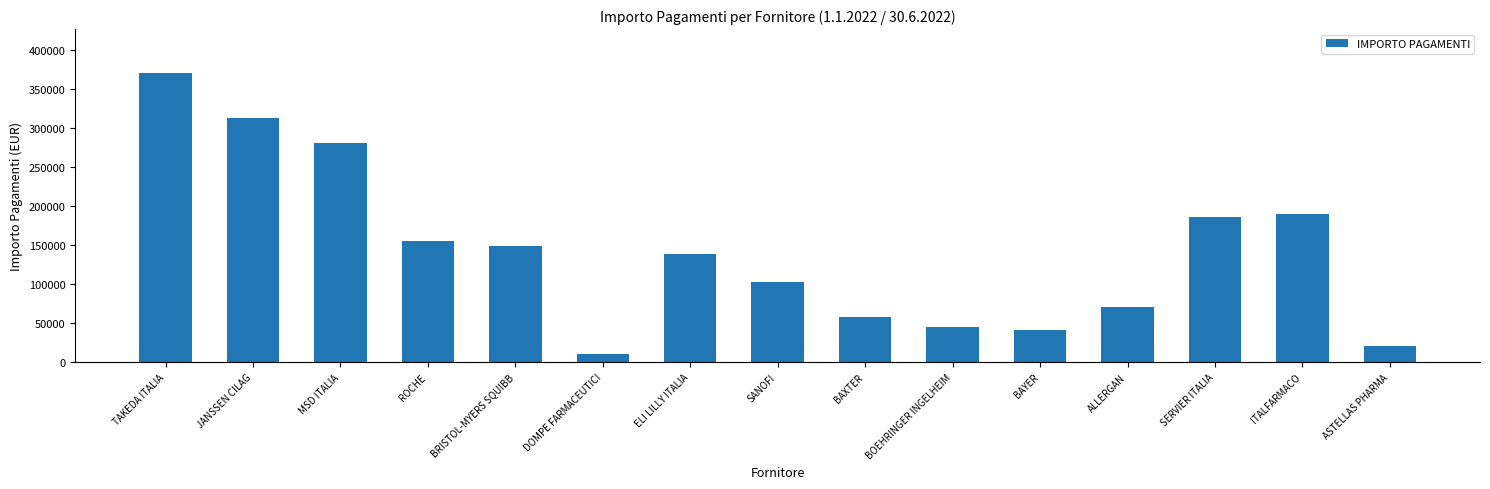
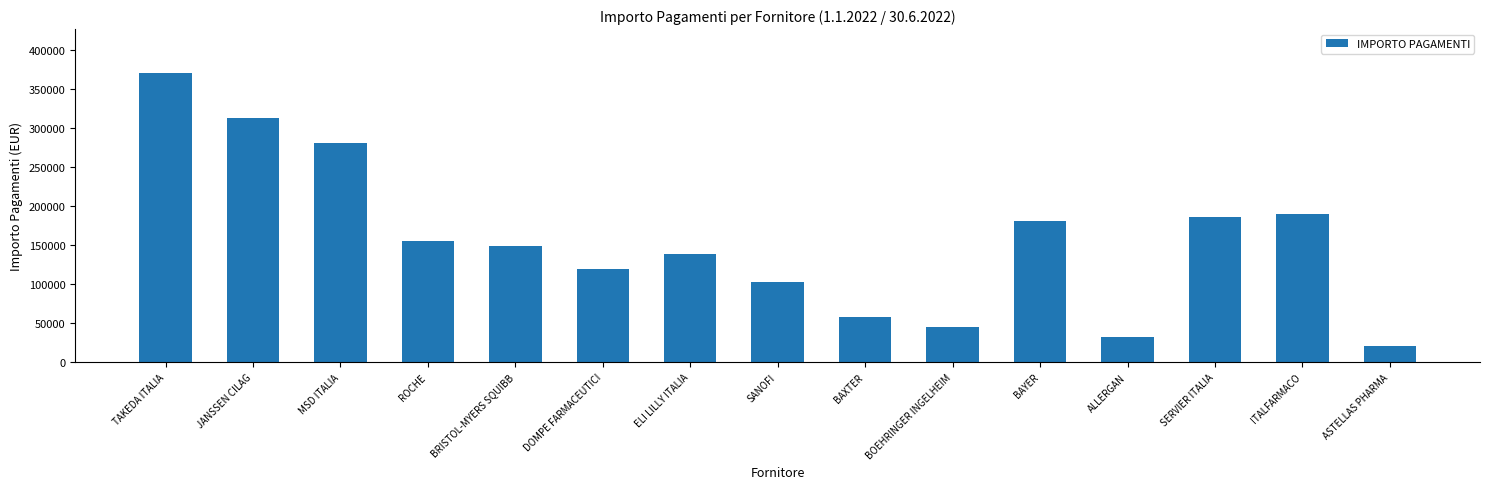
DOMPE FARMACEUTICI: 10000 -> 120000
BAYER: 40000 -> 180000
ALLERGAN: 70000 -> 30000
